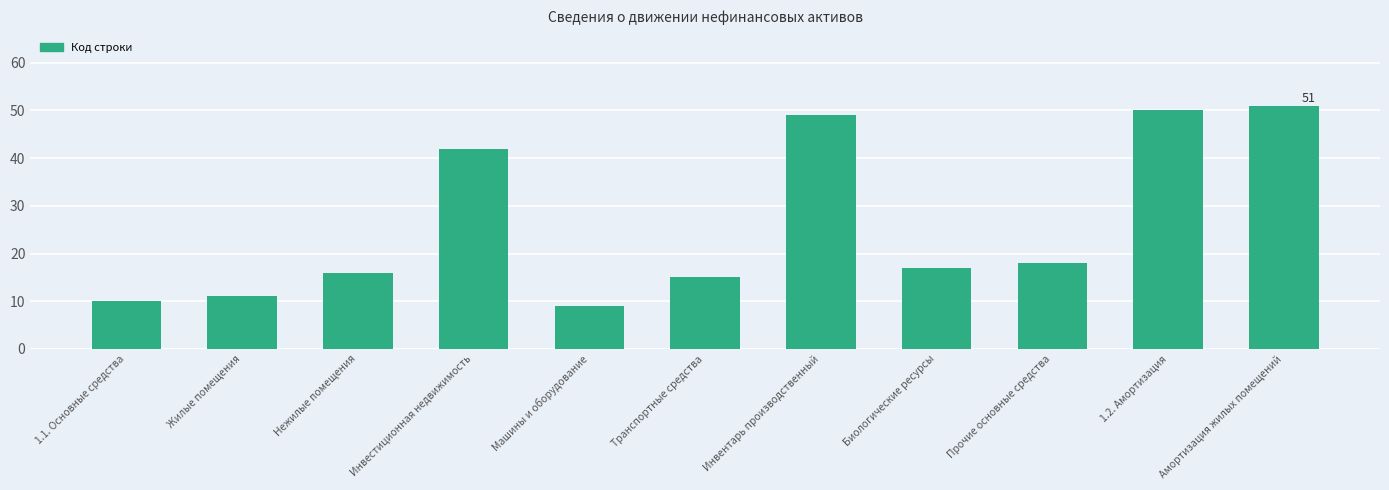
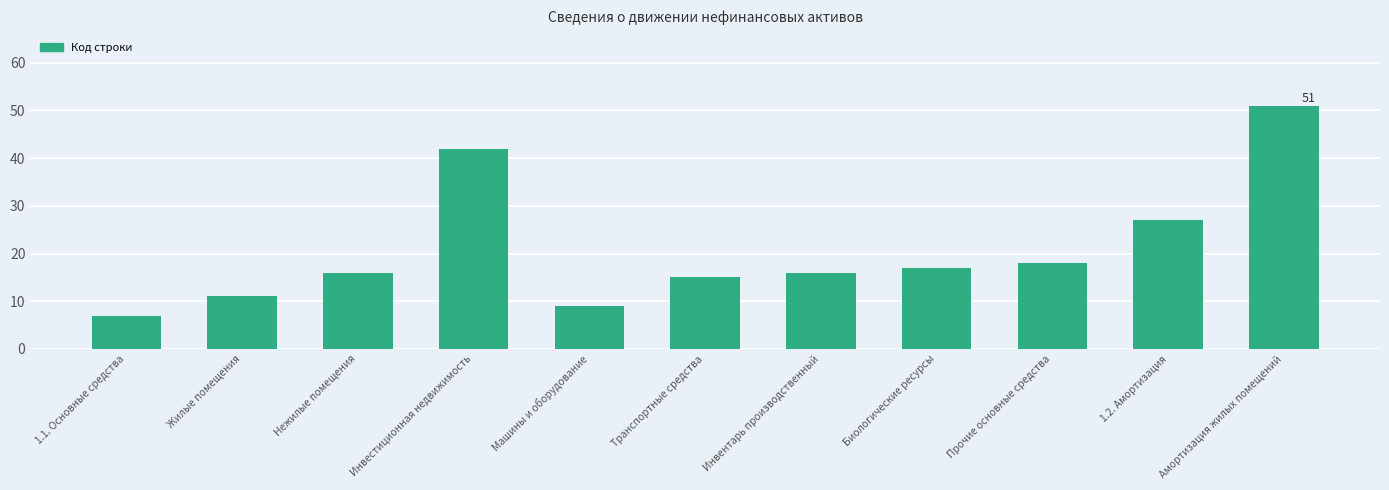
1.1. Основные средства: 10 -> 7
Инвентарь производственный: 49 -> 16
1.2. Амортизация: 50 -> 27
